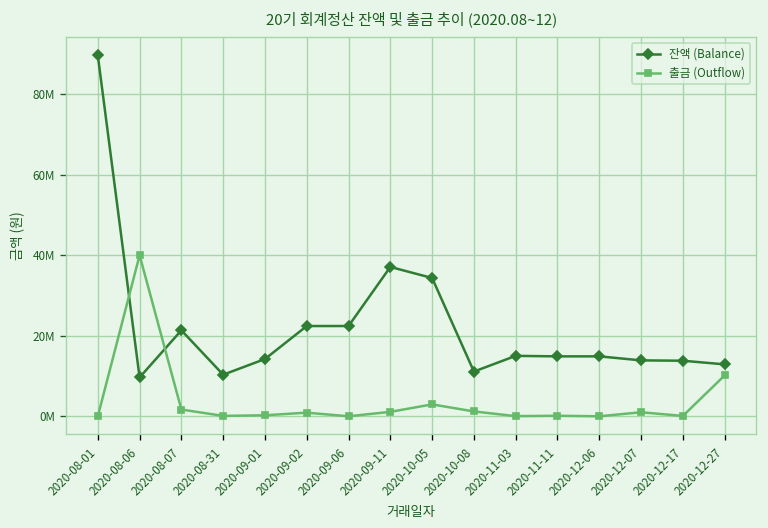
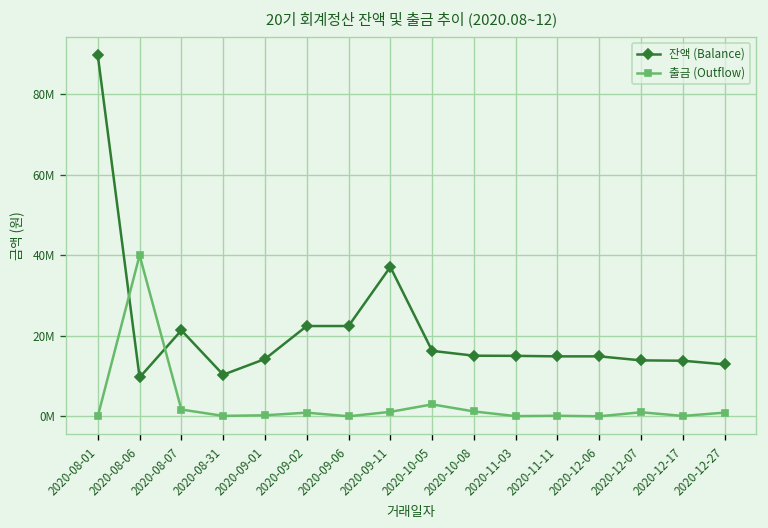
잔액 (Balance), 2020-10-05: 34000000 -> 16000000
잔액 (Balance), 2020-10-08: 11000000 -> 15000000
출금 (Outflow), 2020-12-27: 10000000 -> 1000000
